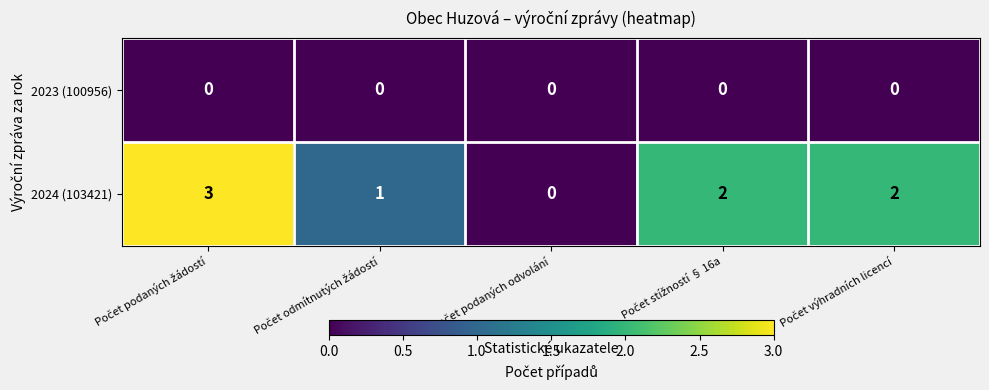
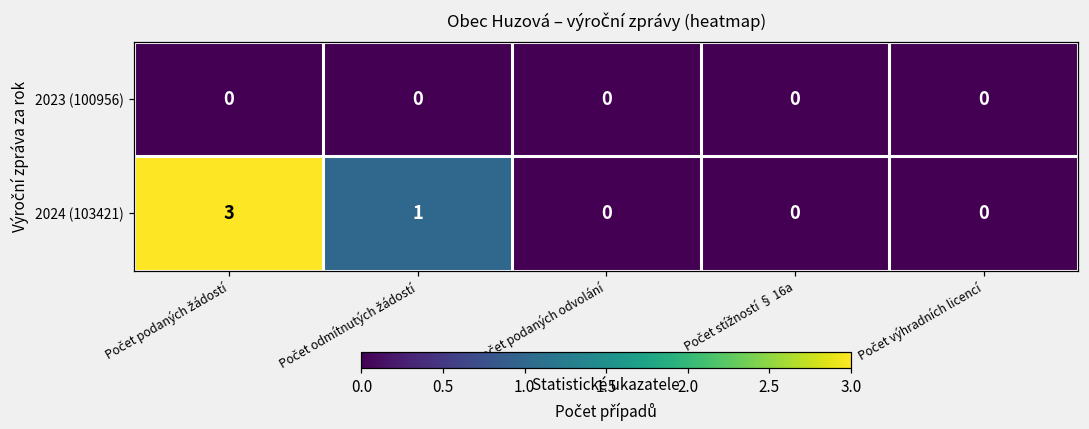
2024 (103421), Počet stížností § 16a: 2 -> 0
2024 (103421), Počet výhradních licencí: 2 -> 0
